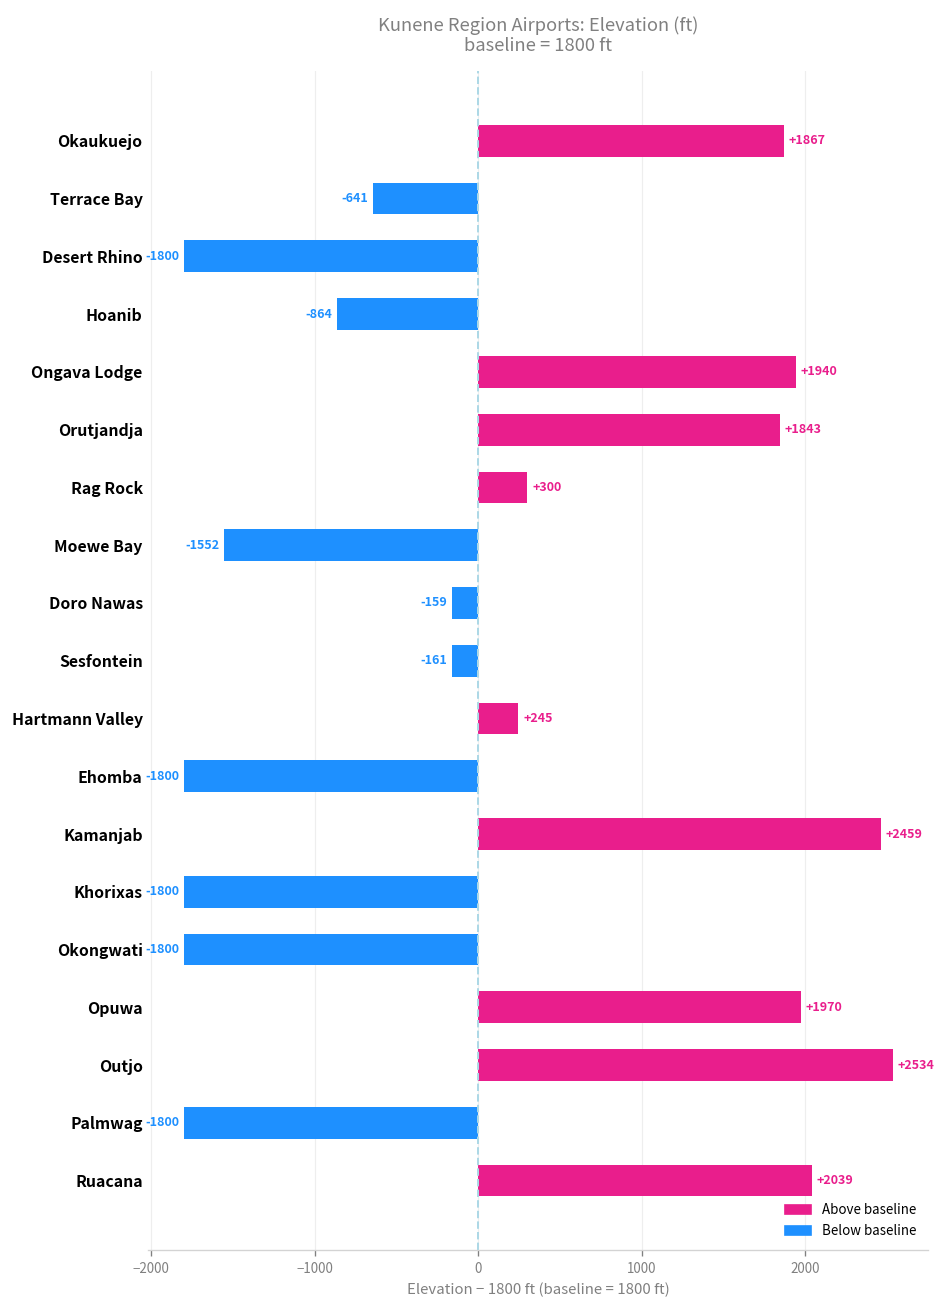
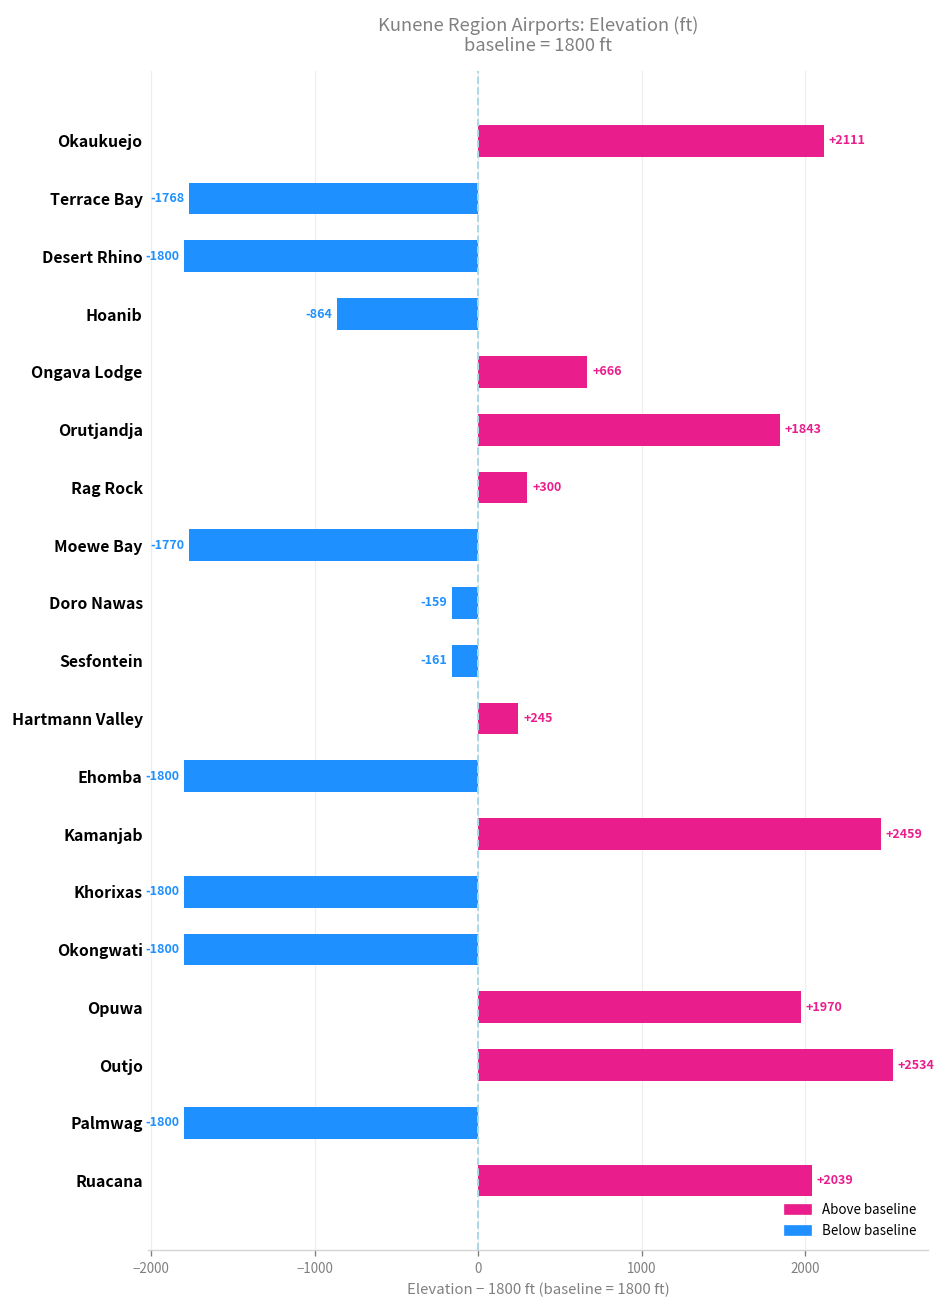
Okaukuejo: +1867 -> +2111
Terrace Bay: -641 -> -1768
Ongava Lodge: +1940 -> +666
Moewe Bay: -1552 -> -1770
